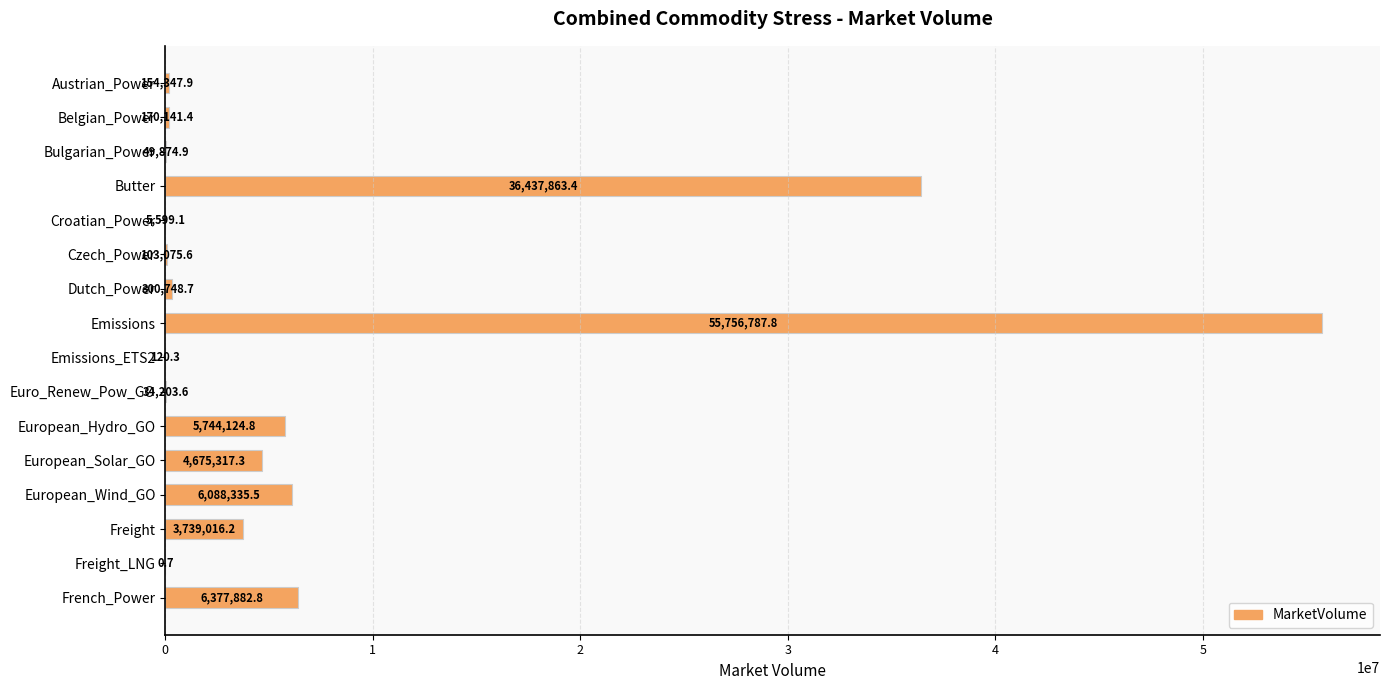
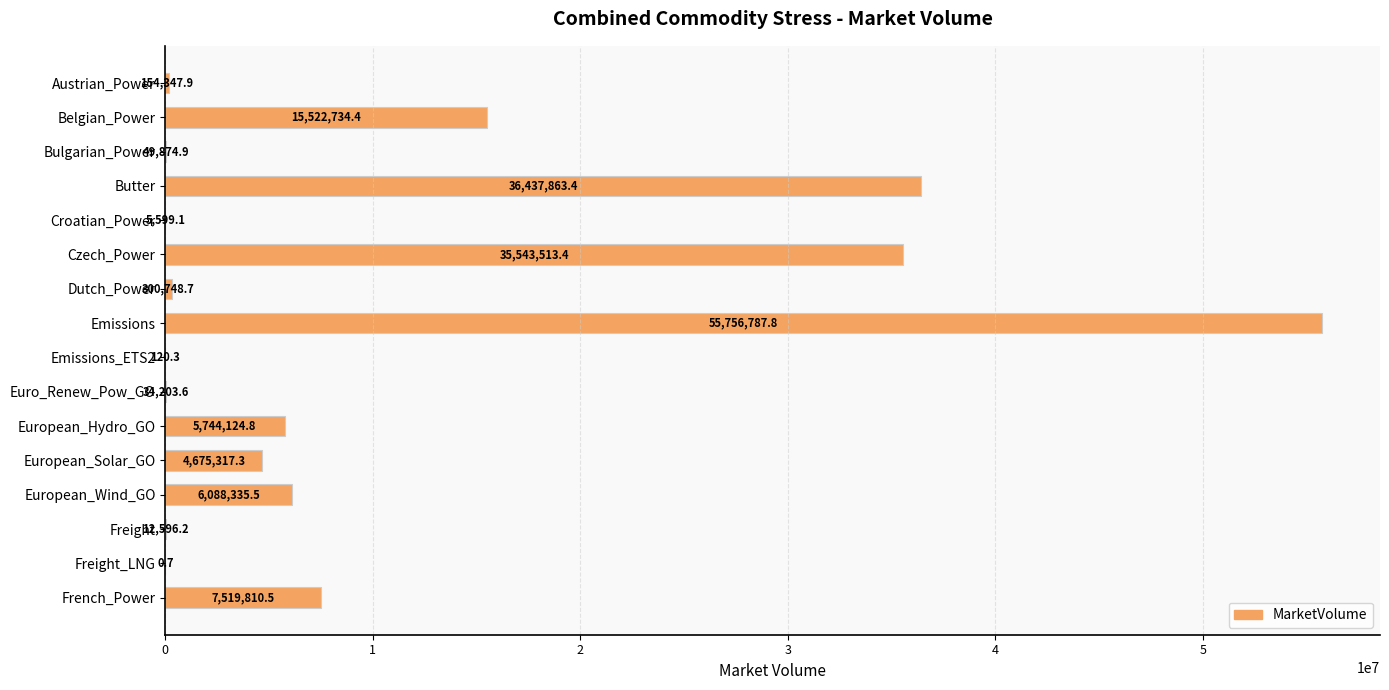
Belgian_Power: 170,141.4 -> 15,522,734.4
Czech_Power: 103,075.6 -> 35,543,513.4
Freight: 3,739,016.2 -> 12,596.2
French_Power: 6,377,882.8 -> 7,519,810.5
